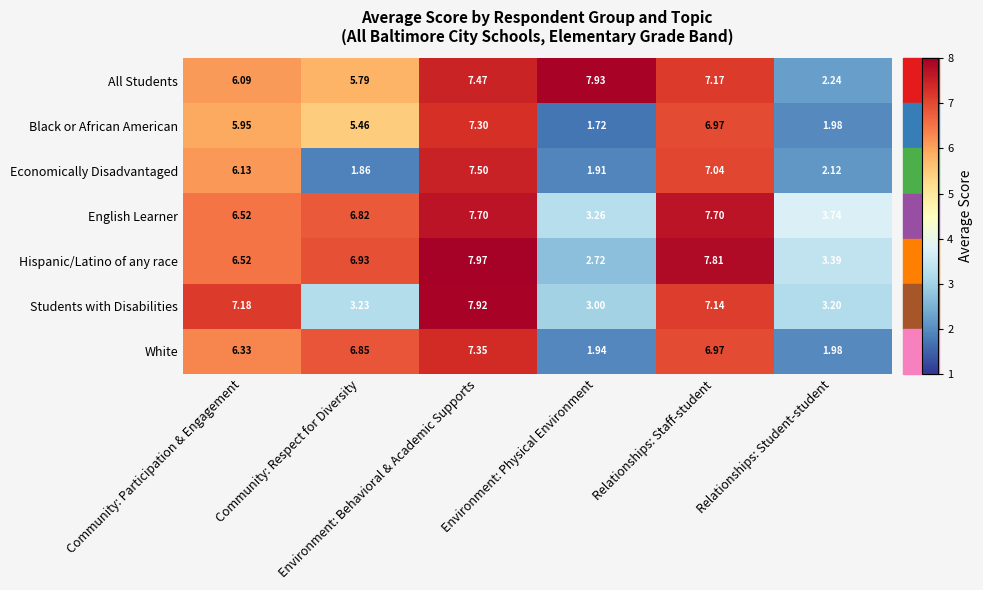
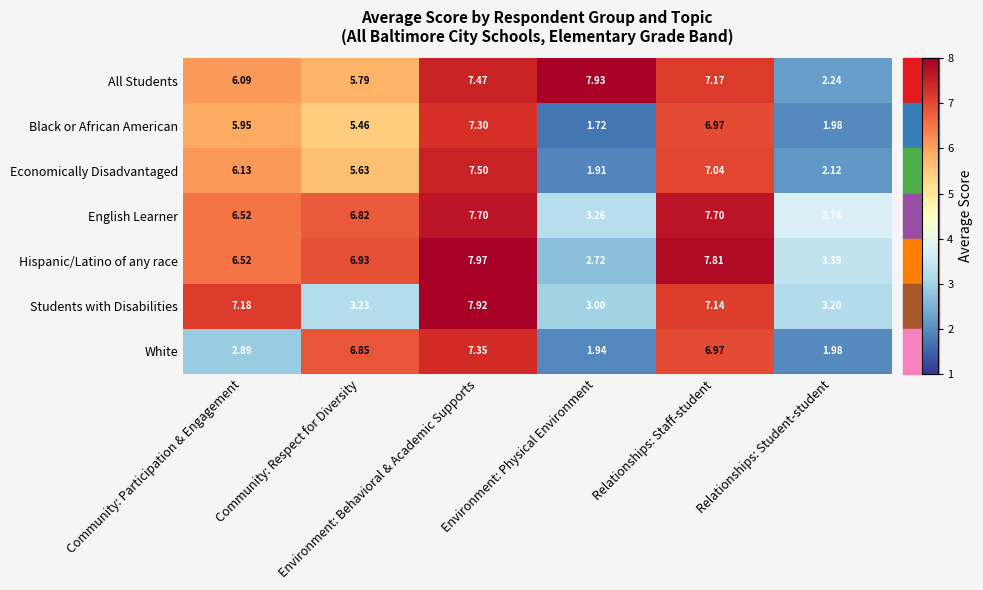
Economically Disadvantaged, Community: Respect for Diversity: 1.86 -> 5.63
White, Community: Participation & Engagement: 6.33 -> 2.89
